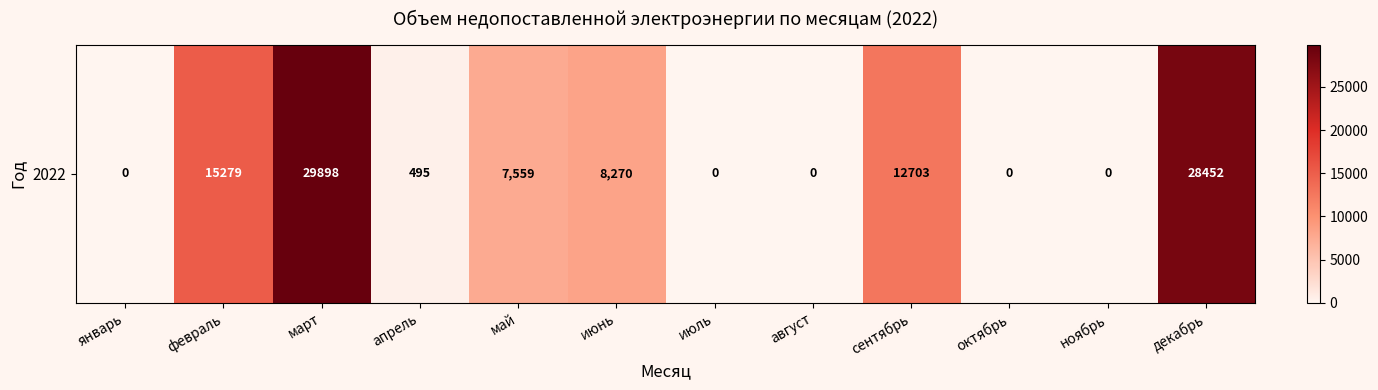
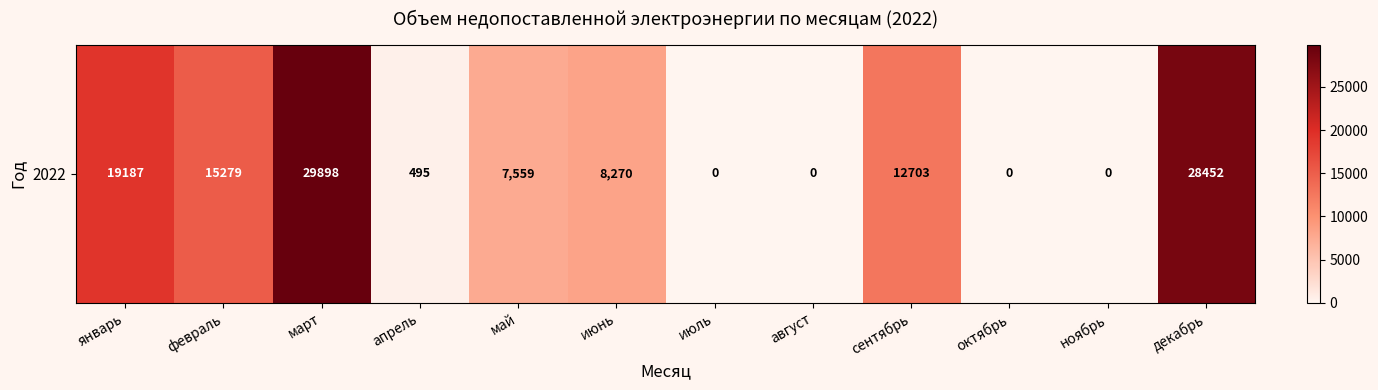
2022, январь: 0 -> 19187
